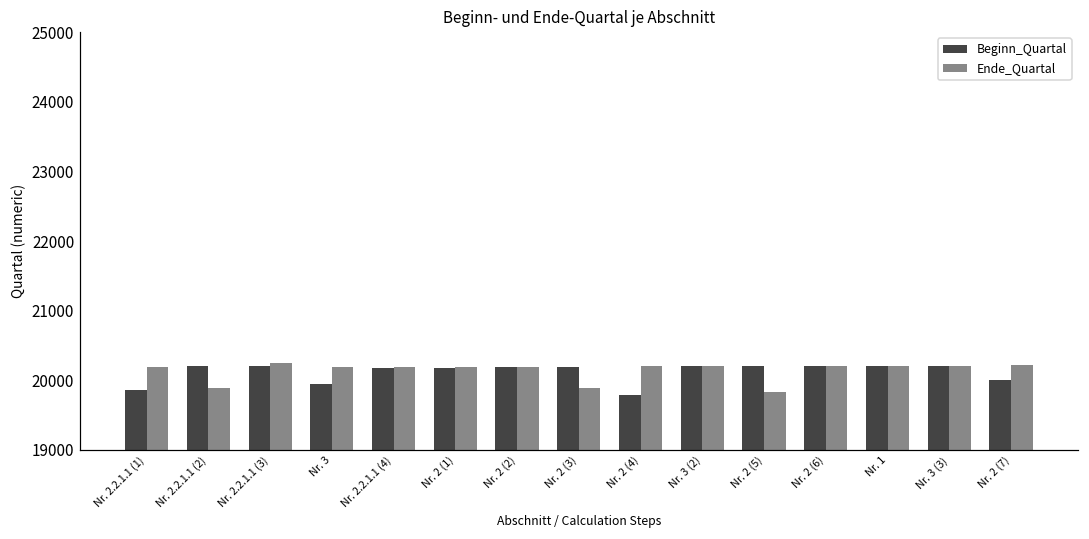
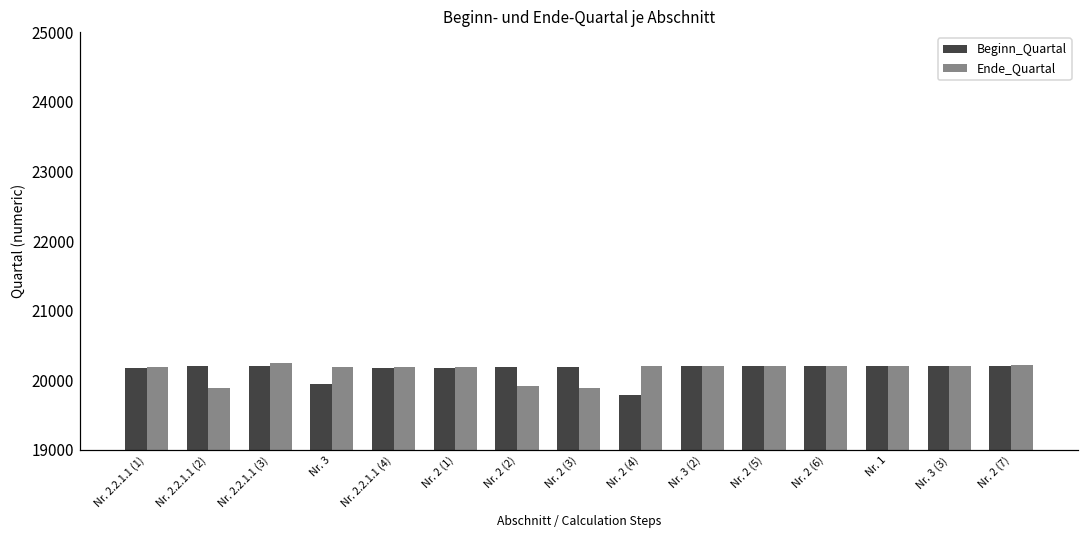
Beginn_Quartal, Nr. 2.2.1.1 (1): 19900 -> 20200
Ende_Quartal, Nr. 2 (2): 20200 -> 19900
Ende_Quartal, Nr. 2 (5): 19800 -> 20200
Beginn_Quartal, Nr. 2 (7): 20000 -> 20200
